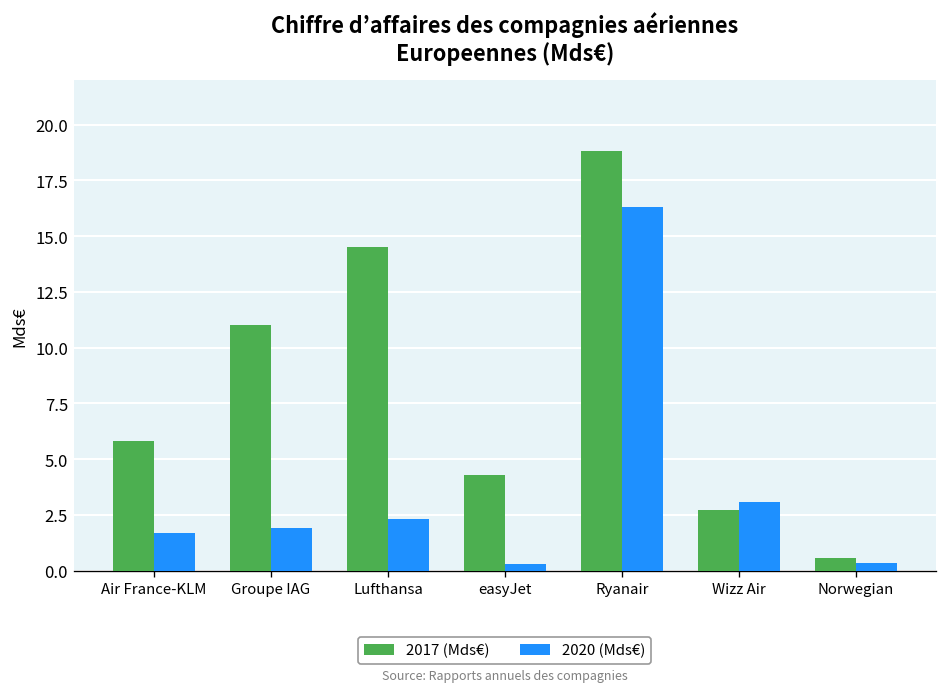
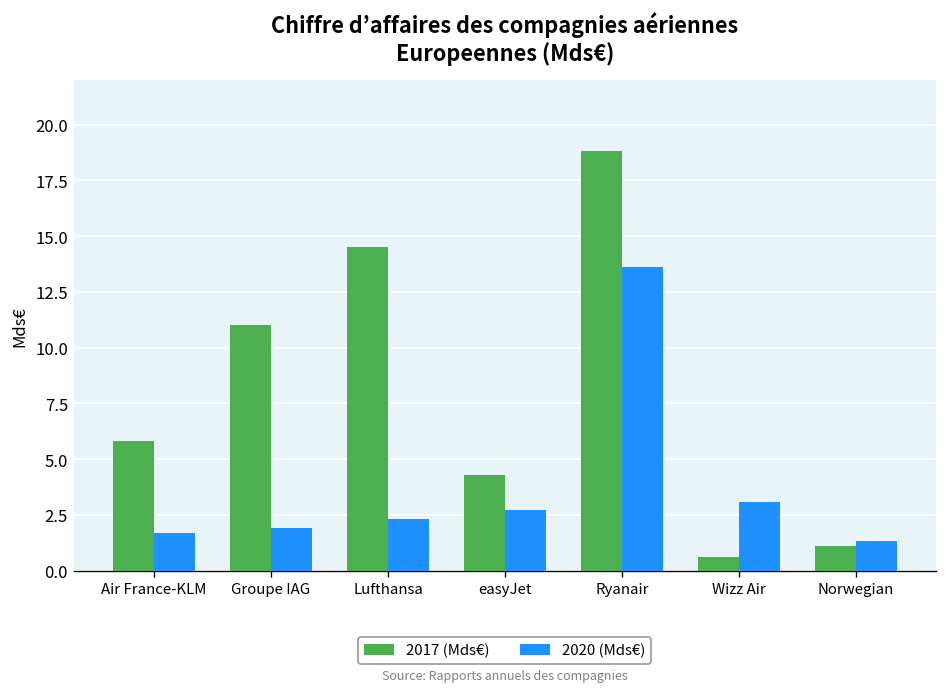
2020 (Mds€), easyJet: 0.3 -> 2.7
2020 (Mds€), Ryanair: 16.3 -> 13.6
2017 (Mds€), Wizz Air: 2.7 -> 0.6
2017 (Mds€), Norwegian: 0.6 -> 1.1
2020 (Mds€), Norwegian: 0.3 -> 1.3
